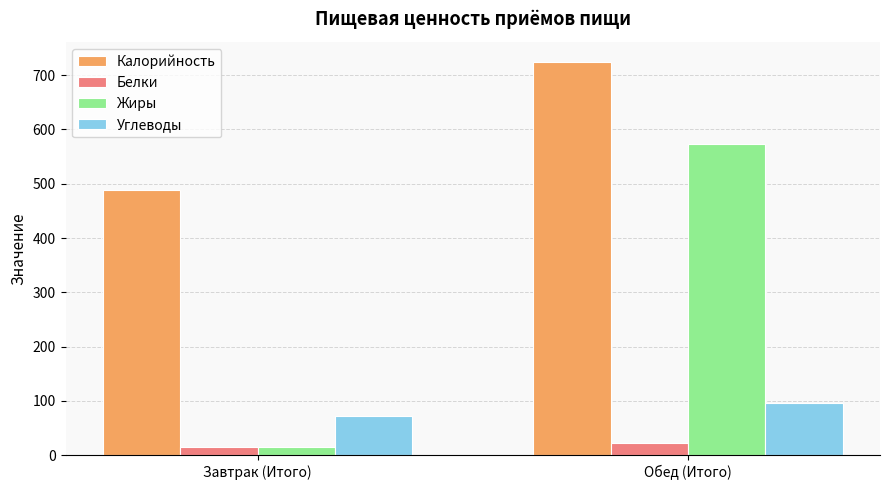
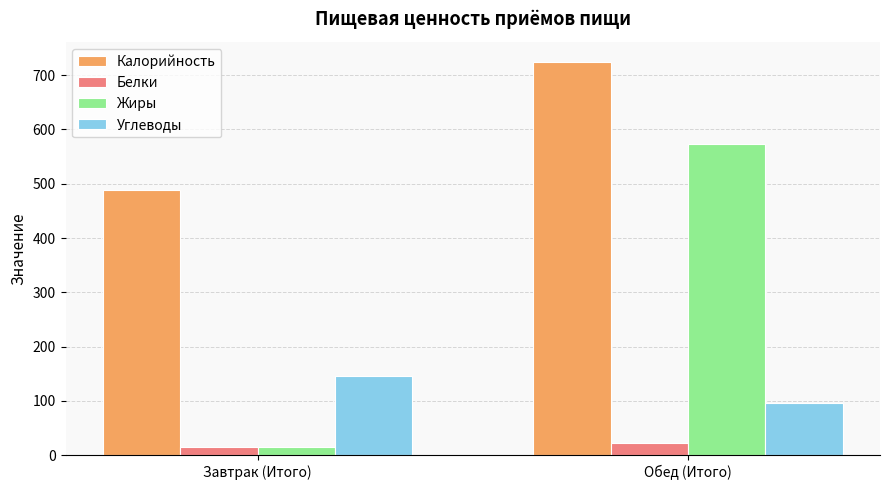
Углеводы, Завтрак (Итого): 70 -> 150
